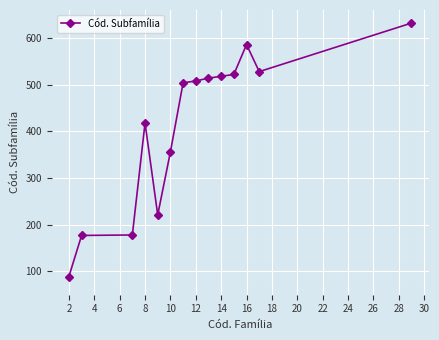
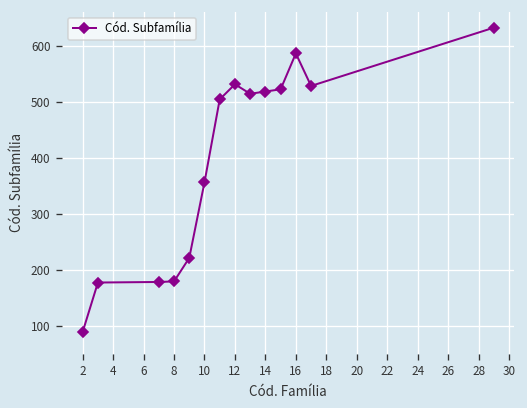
8: 420 -> 180
12: 510 -> 530
